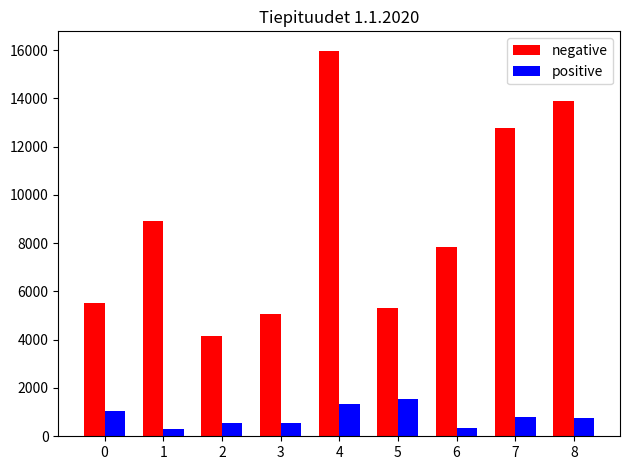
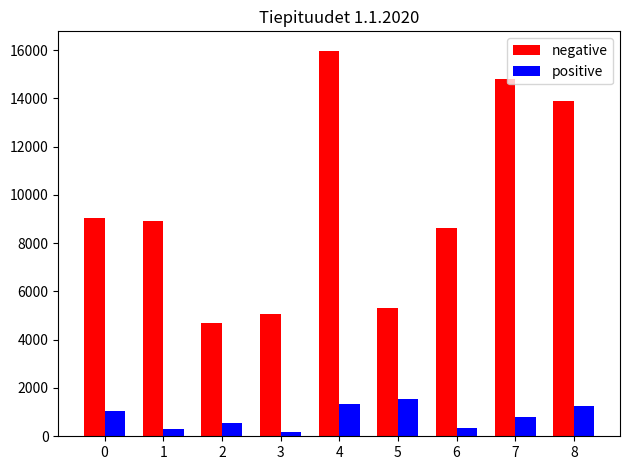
negative, 0: 5500 -> 9000
negative, 2: 4200 -> 4700
positive, 3: 500 -> 200
negative, 6: 7800 -> 8600
negative, 7: 12800 -> 14800
positive, 8: 800 -> 1300
